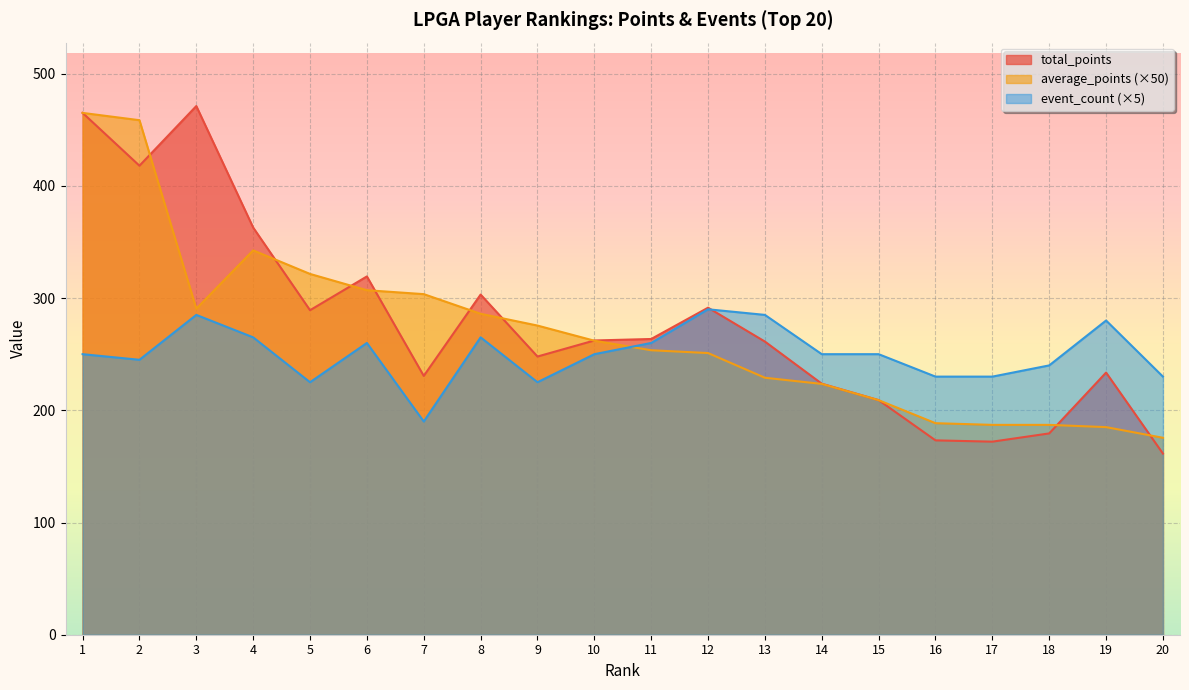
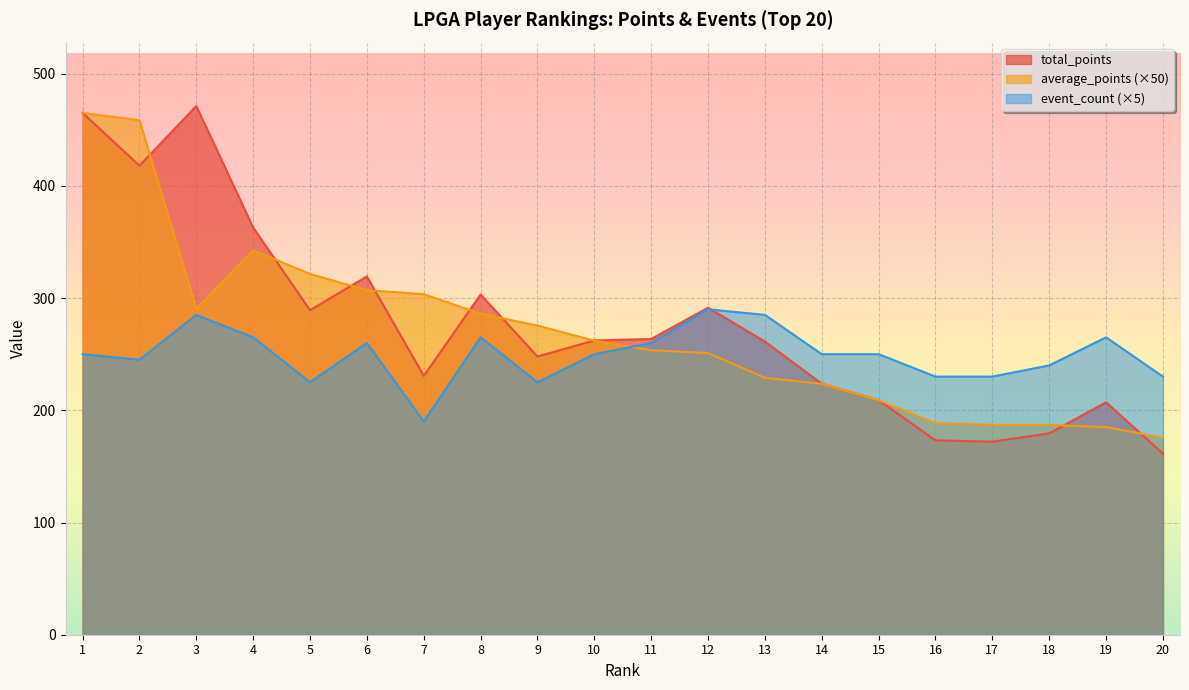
total_points, 19: 234 -> 207
event_count (×5), 19: 280 -> 265
